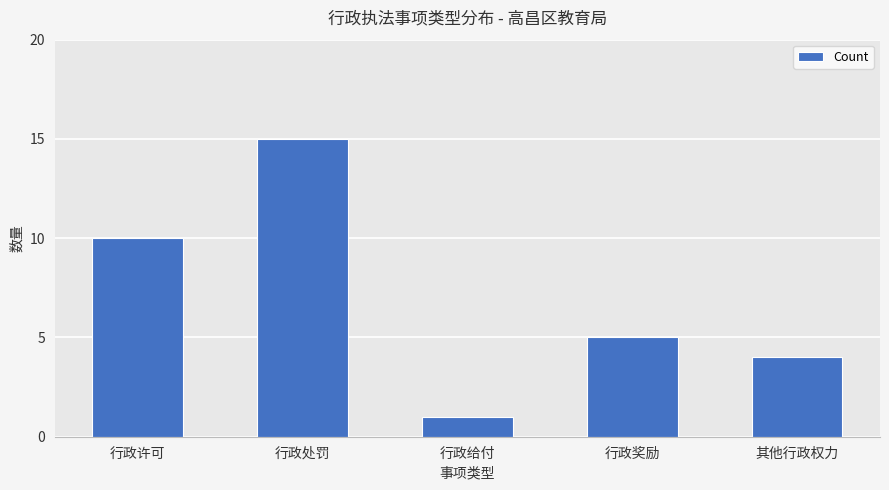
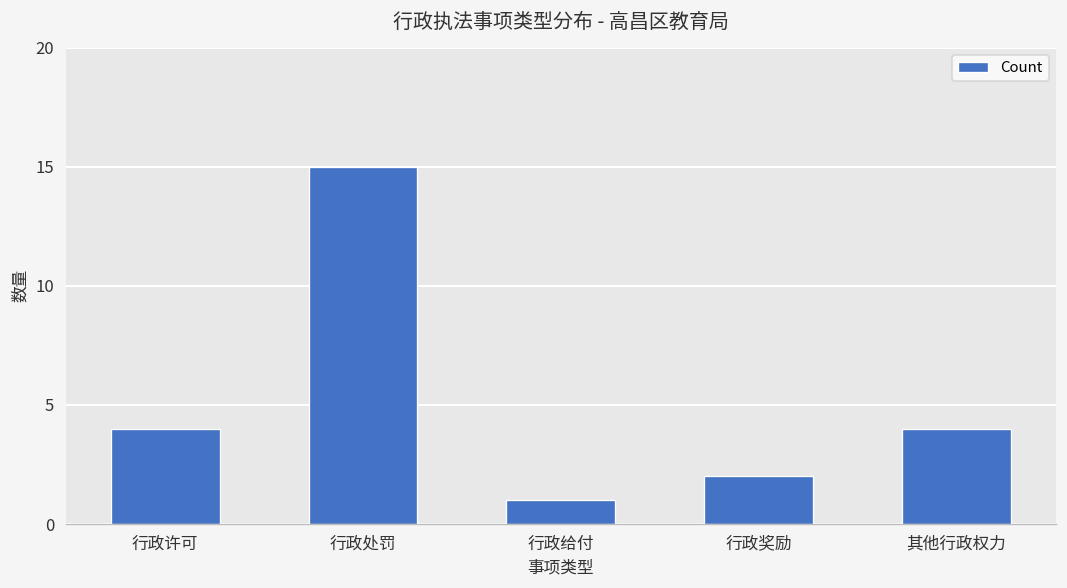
行政许可: 10 -> 4
行政奖励: 5 -> 2
